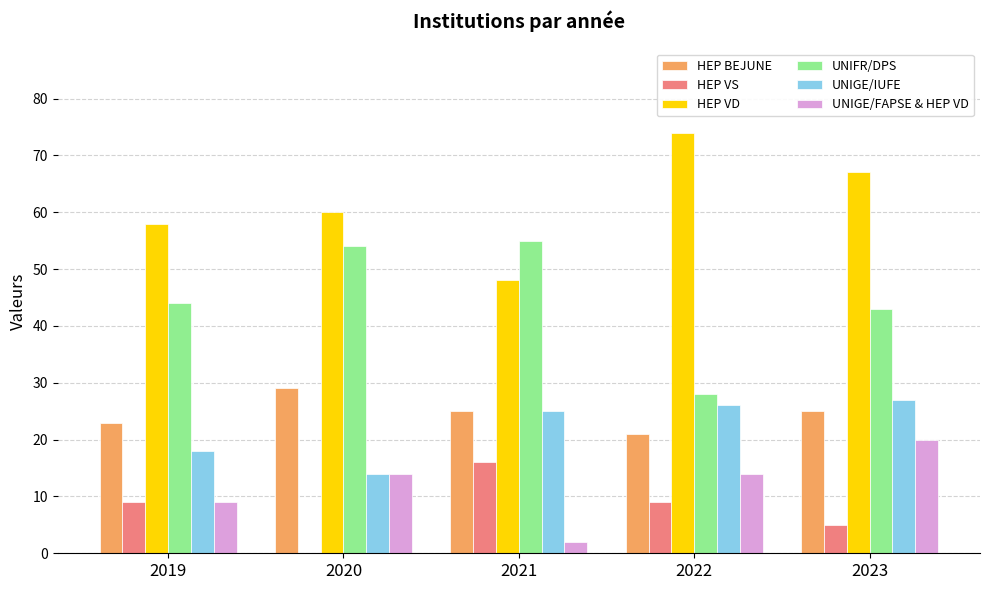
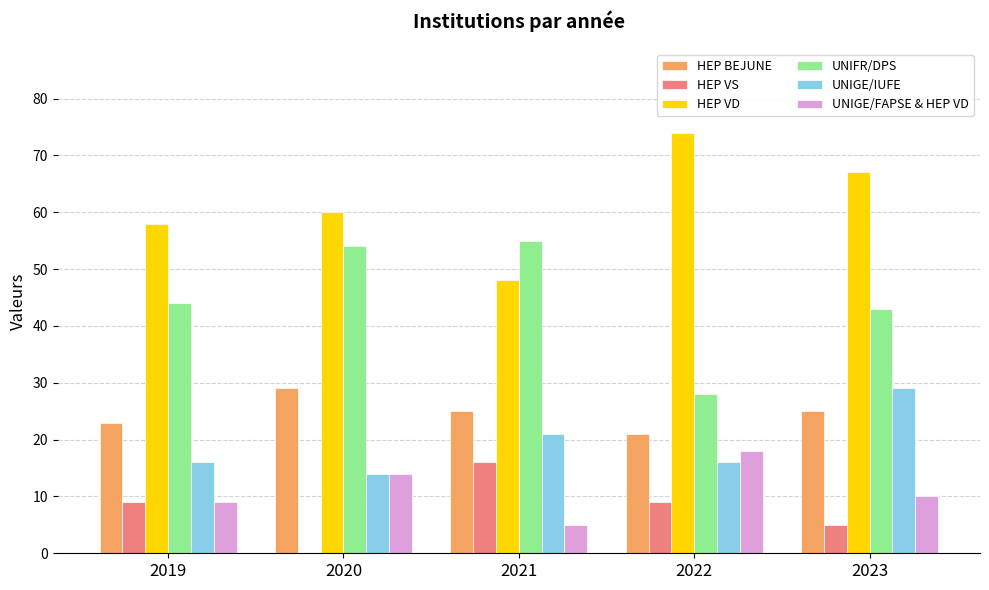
UNIGE/IUFE, 2019: 18 -> 16
UNIGE/IUFE, 2021: 25 -> 21
UNIGE/FAPSE & HEP VD, 2021: 2 -> 5
UNIGE/IUFE, 2022: 26 -> 16
UNIGE/FAPSE & HEP VD, 2022: 14 -> 18
UNIGE/IUFE, 2023: 27 -> 29
UNIGE/FAPSE & HEP VD, 2023: 20 -> 10
